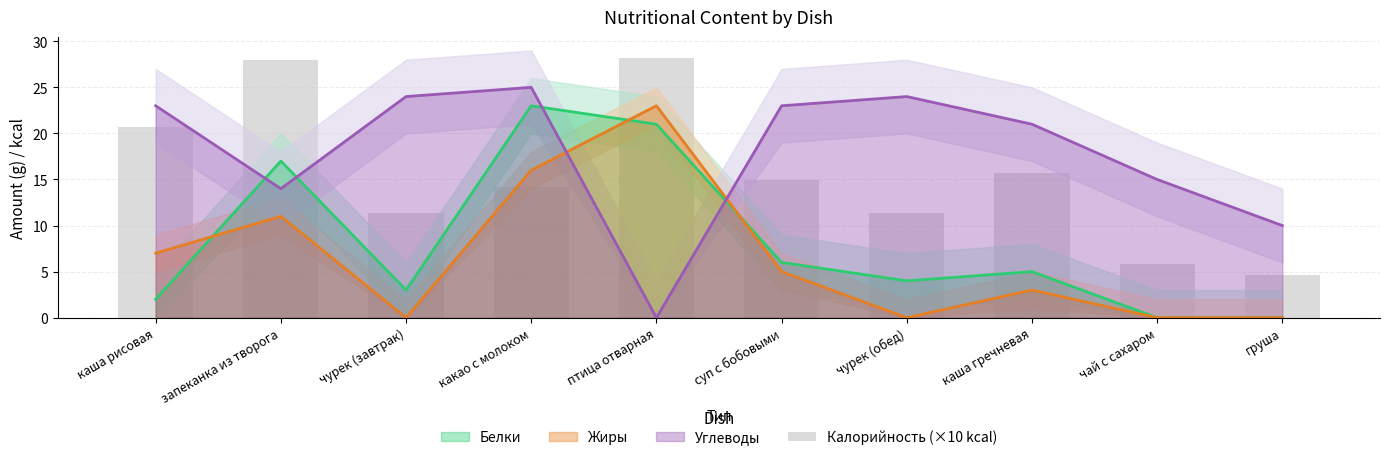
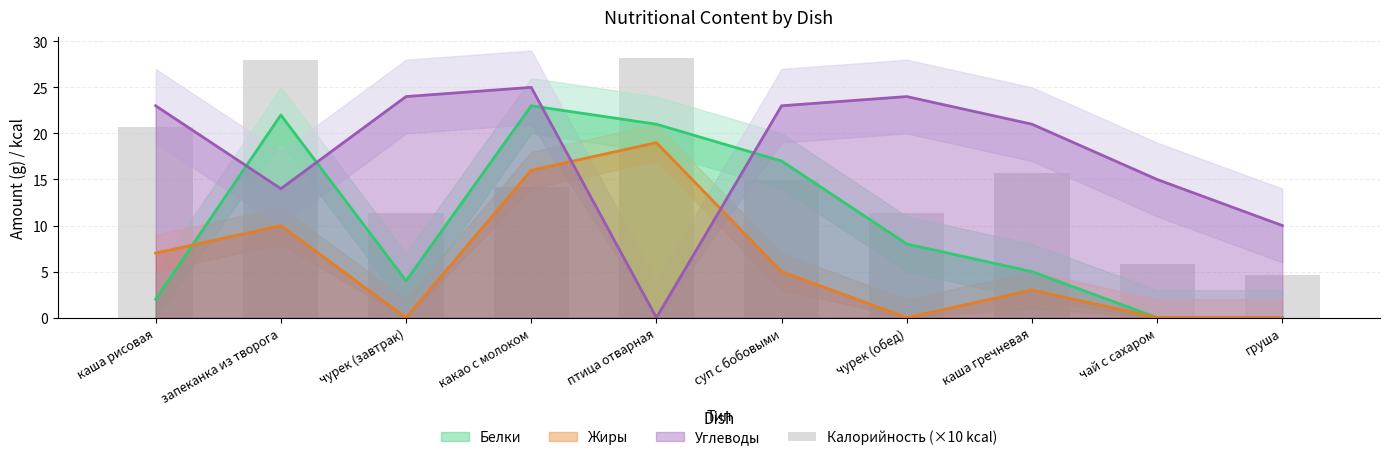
Белки, запеканка из творога: 17 -> 22
Жиры, запеканка из творога: 11 -> 10
Белки, чурек (завтрак): 3 -> 4
Жиры, птица отварная: 23 -> 19
Белки, суп с бобовыми: 6 -> 17
Белки, чурек (обед): 4 -> 8
